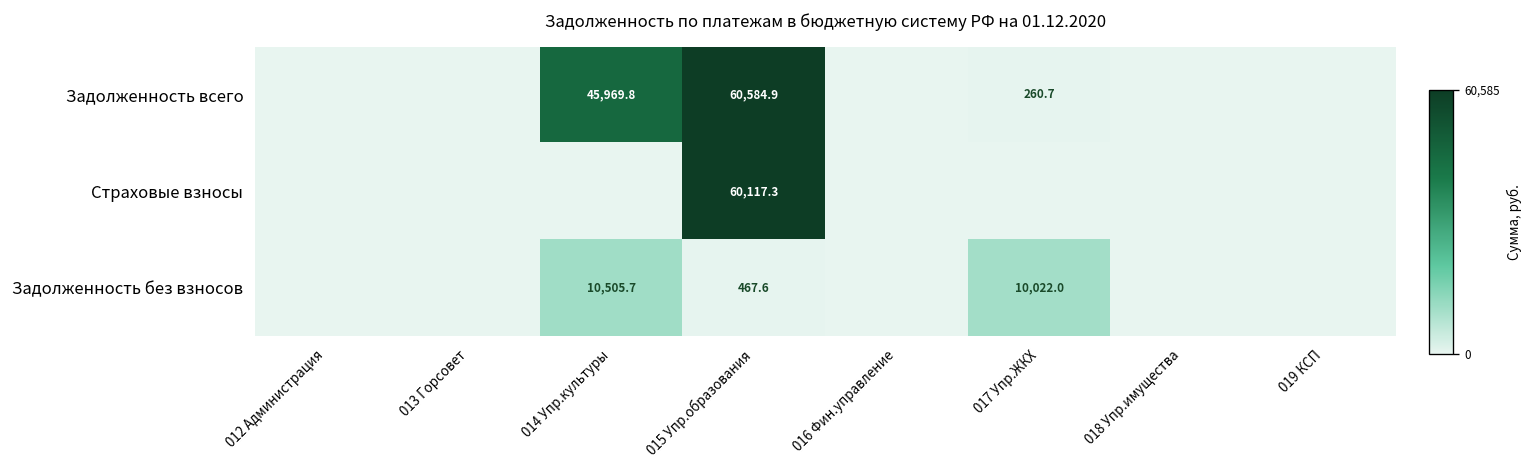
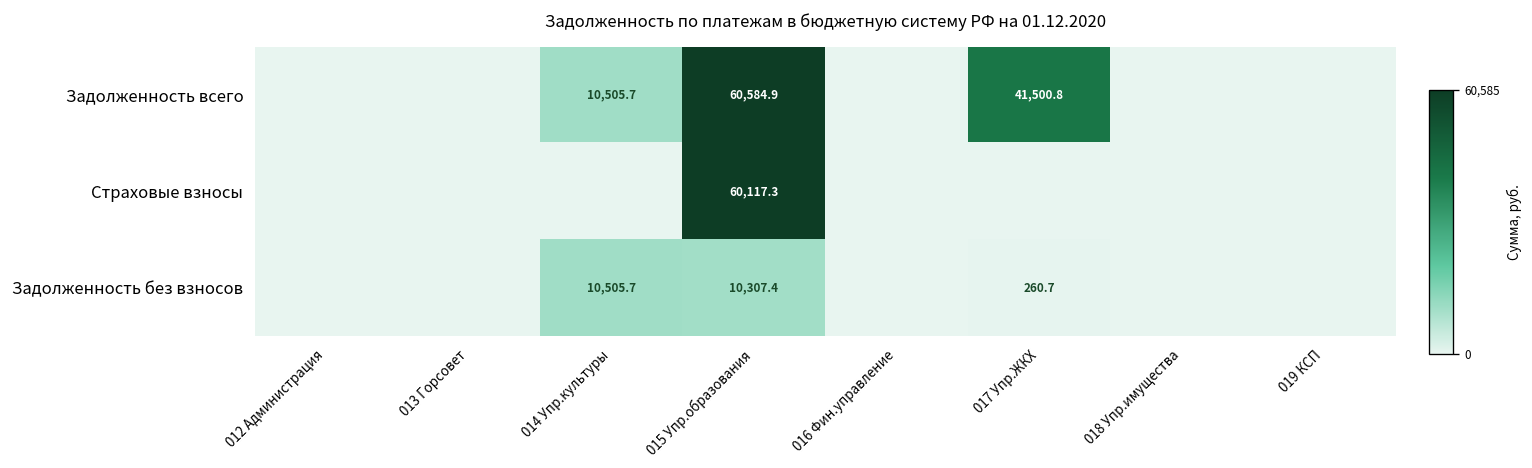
Задолженность всего, 014 Упр.культуры: 45,969.8 -> 10,505.7
Задолженность всего, 017 Упр.ЖКХ: 260.7 -> 41,500.8
Задолженность без взносов, 015 Упр.образования: 467.6 -> 10,307.4
Задолженность без взносов, 017 Упр.ЖКХ: 10,022.0 -> 260.7
